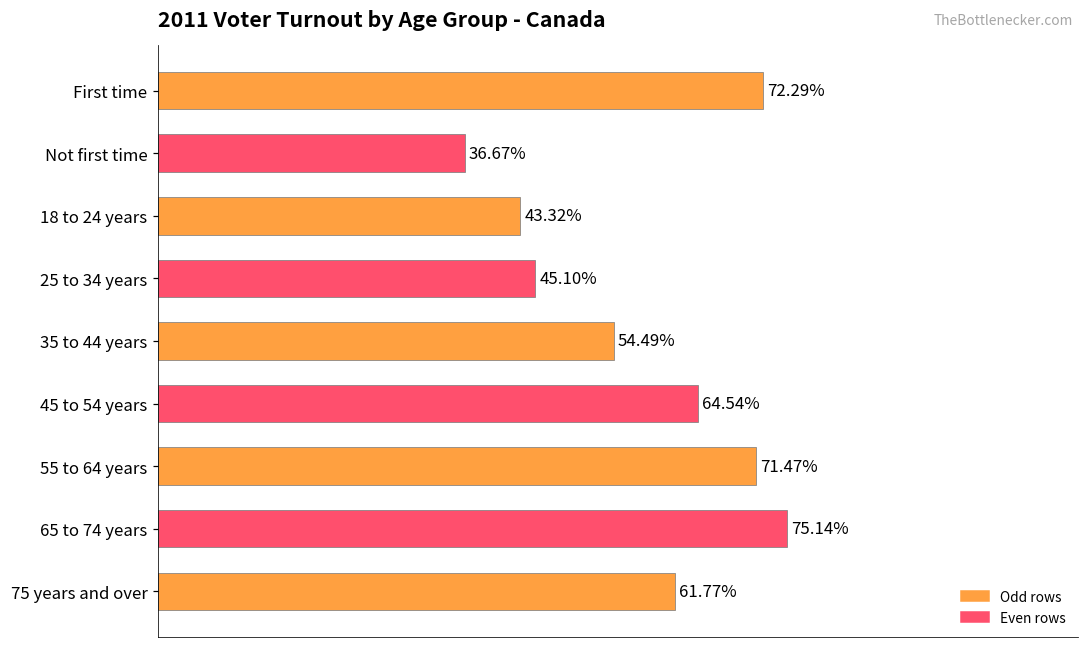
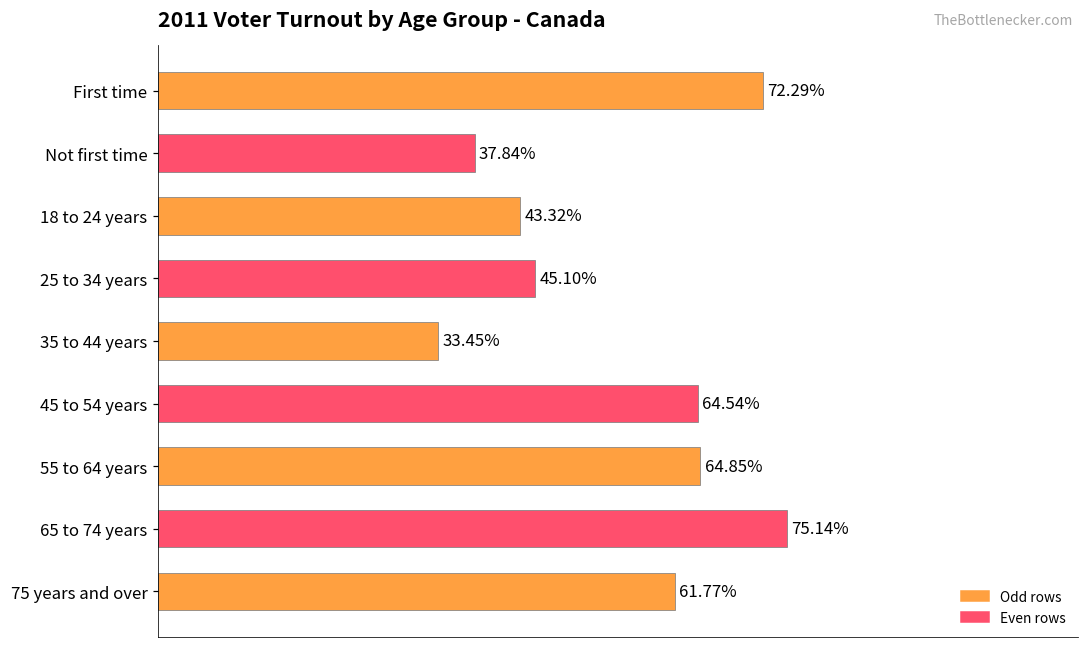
Not first time: 36.67% -> 37.84%
35 to 44 years: 54.49% -> 33.45%
55 to 64 years: 71.47% -> 64.85%
